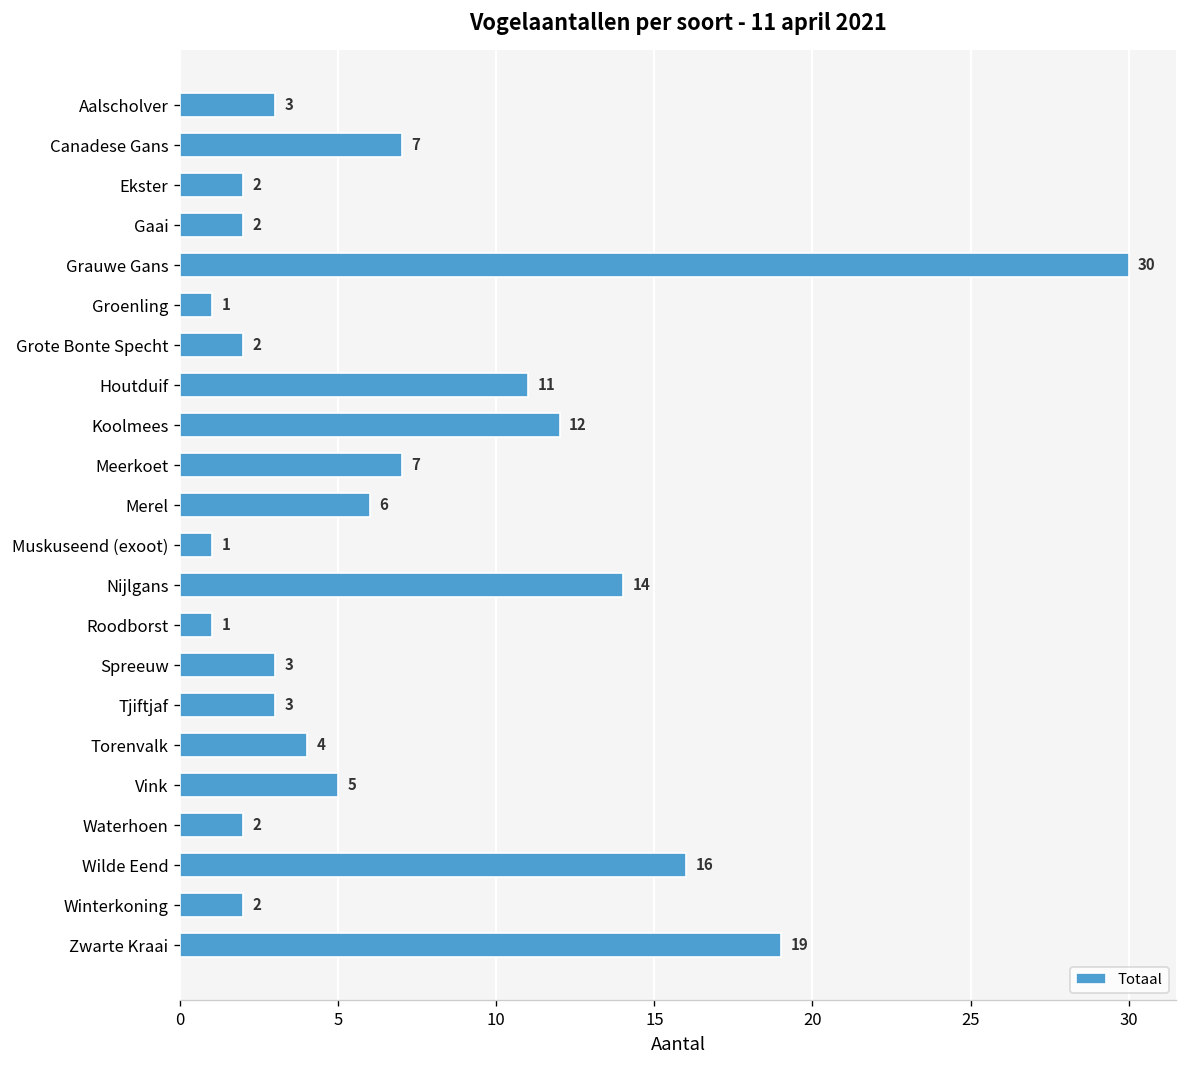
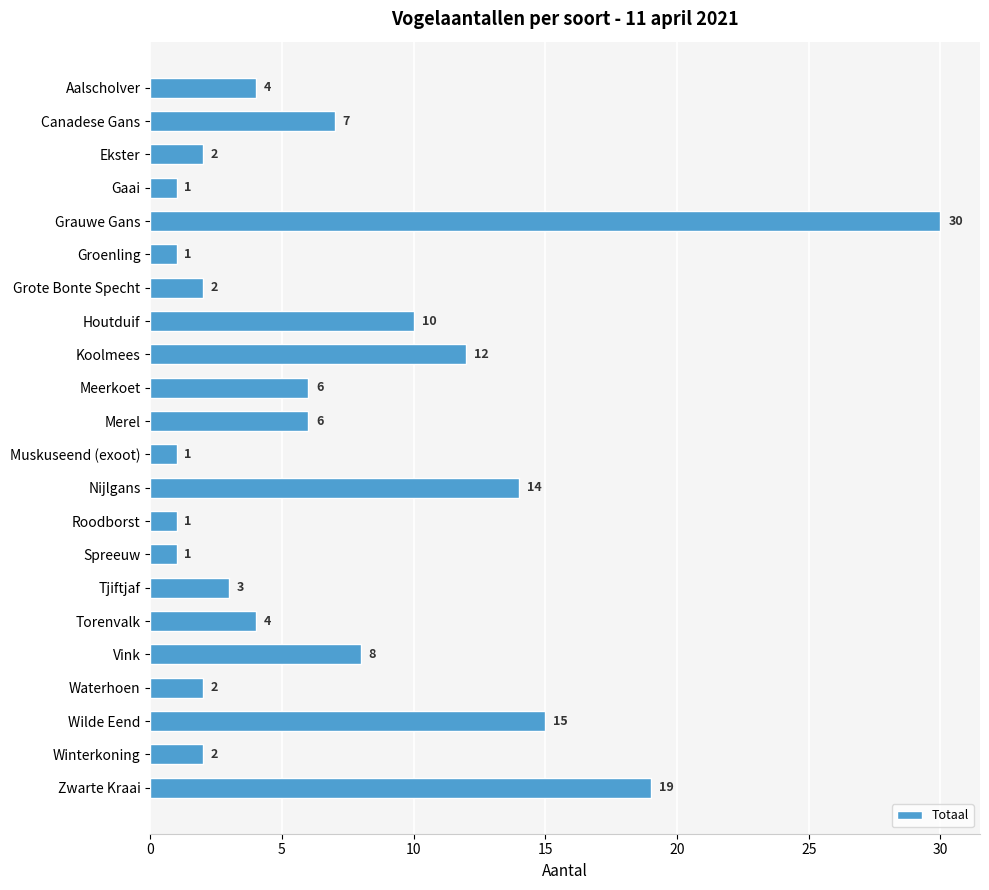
Aalscholver: 3 -> 4
Gaai: 2 -> 1
Houtduif: 11 -> 10
Meerkoet: 7 -> 6
Spreeuw: 3 -> 1
Vink: 5 -> 8
Wilde Eend: 16 -> 15
